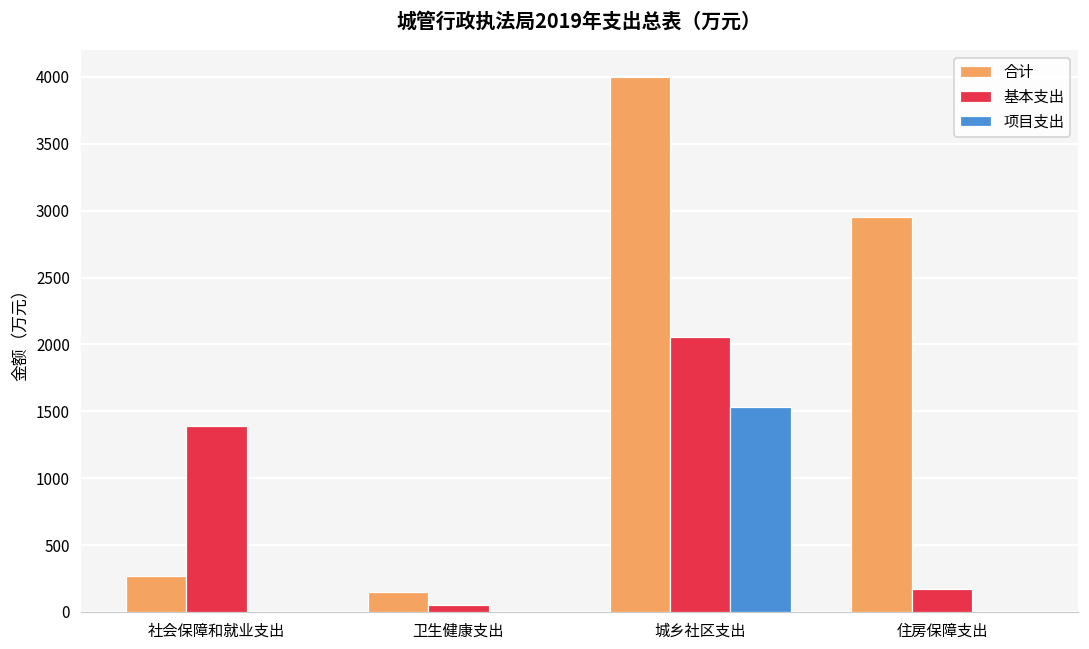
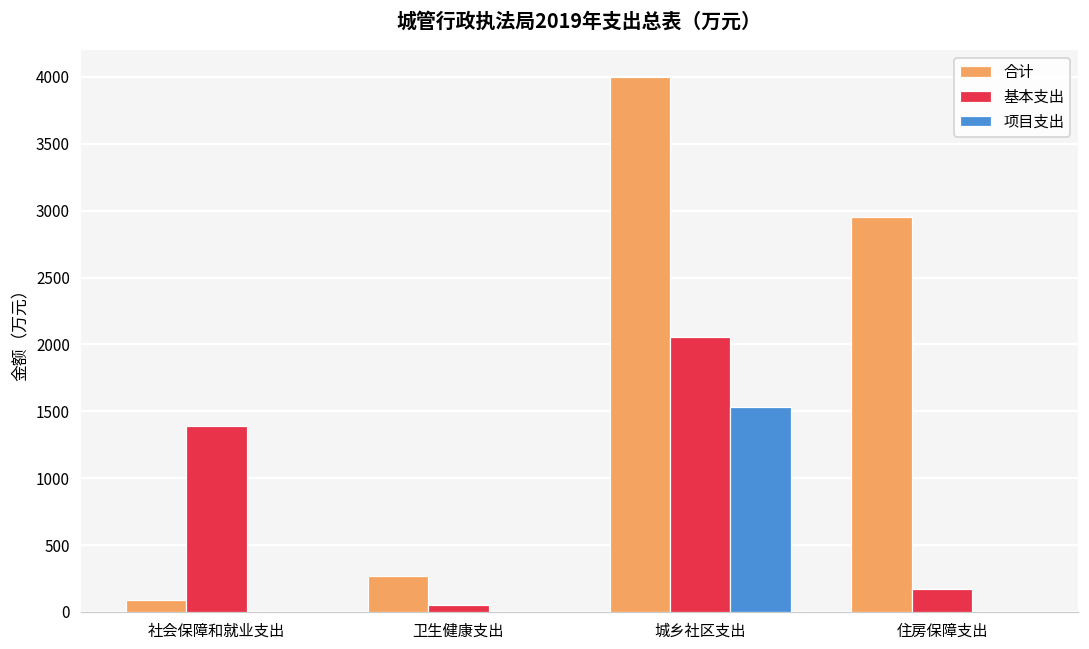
合计, 社会保障和就业支出: 270 -> 90
合计, 卫生健康支出: 150 -> 270
